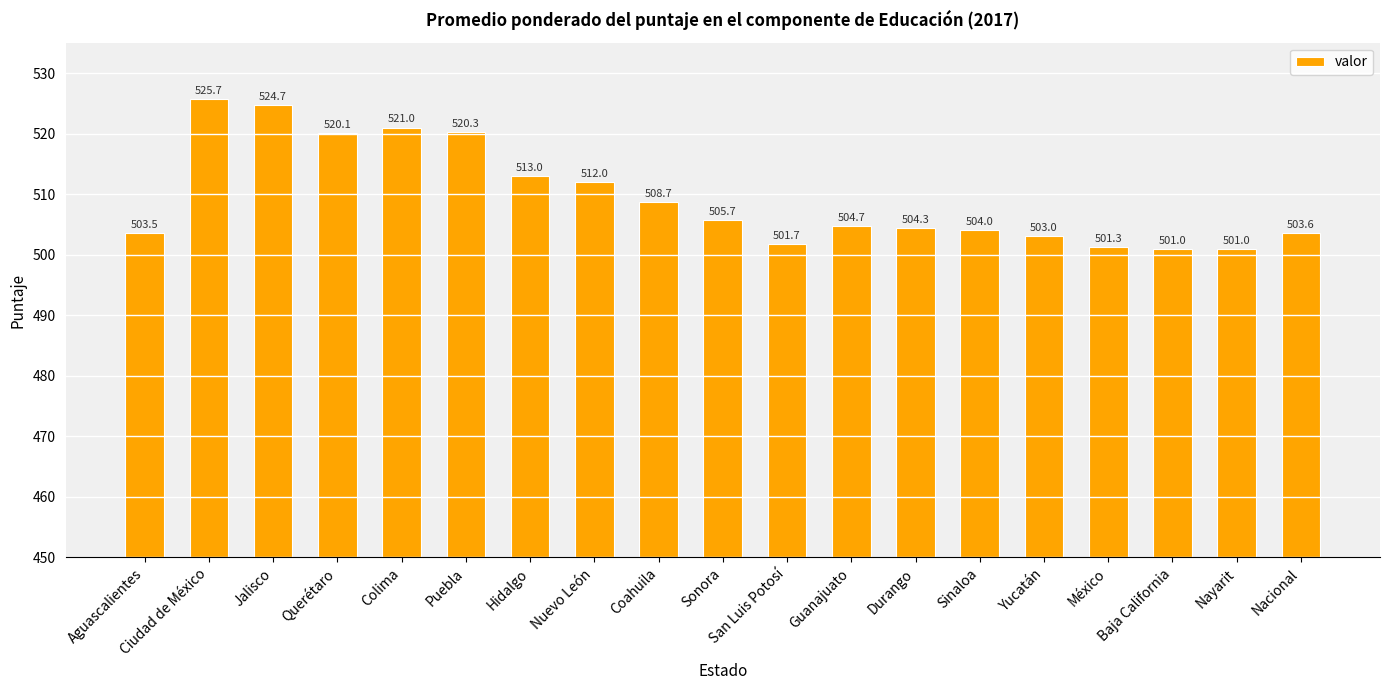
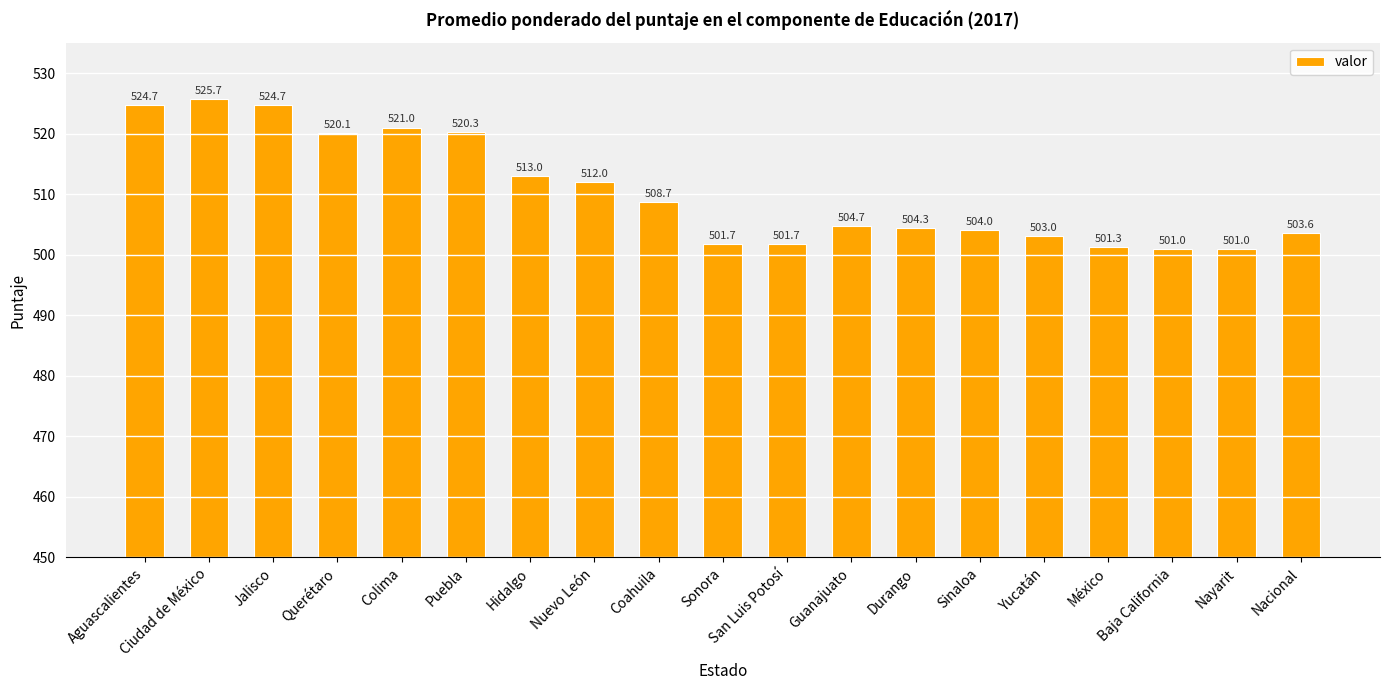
Aguascalientes: 503.5 -> 524.7
Sonora: 505.7 -> 501.7
